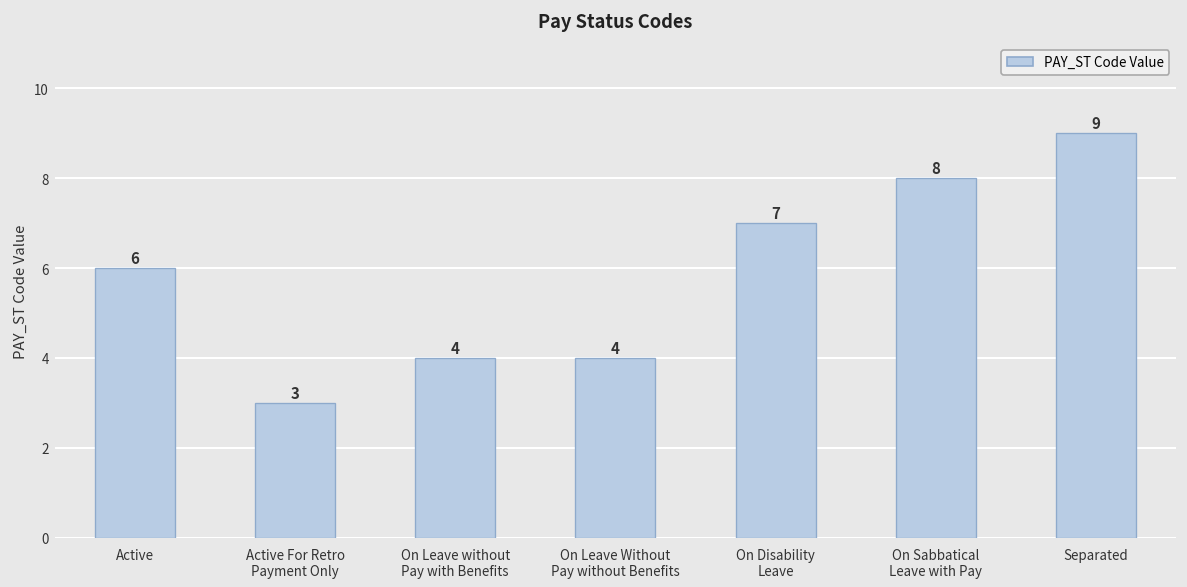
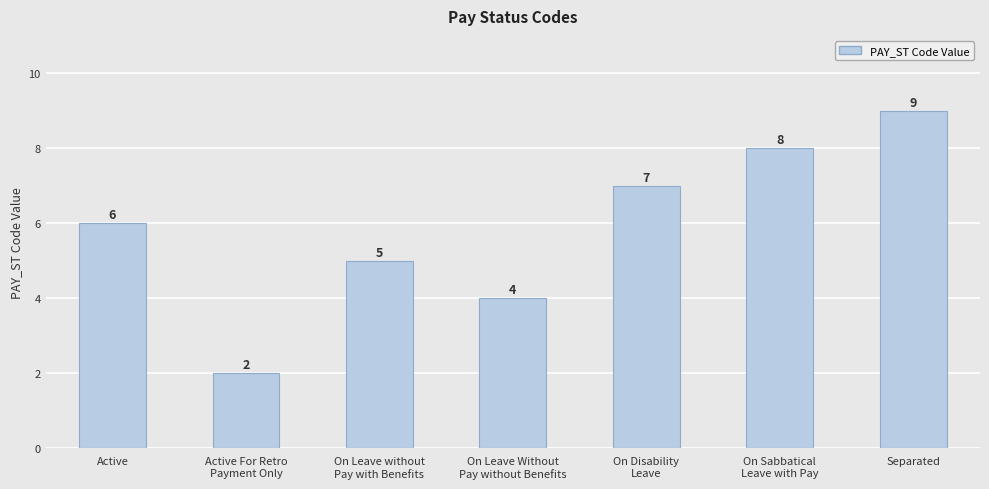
Active For Retro Payment Only: 3 -> 2
On Leave without Pay with Benefits: 4 -> 5
